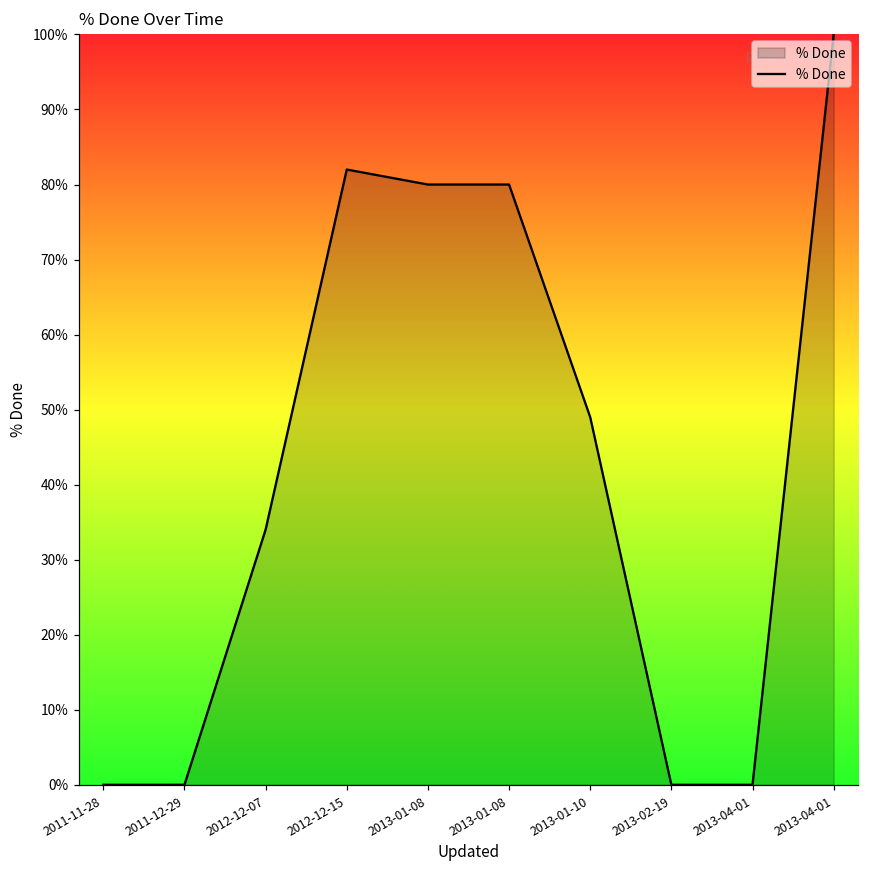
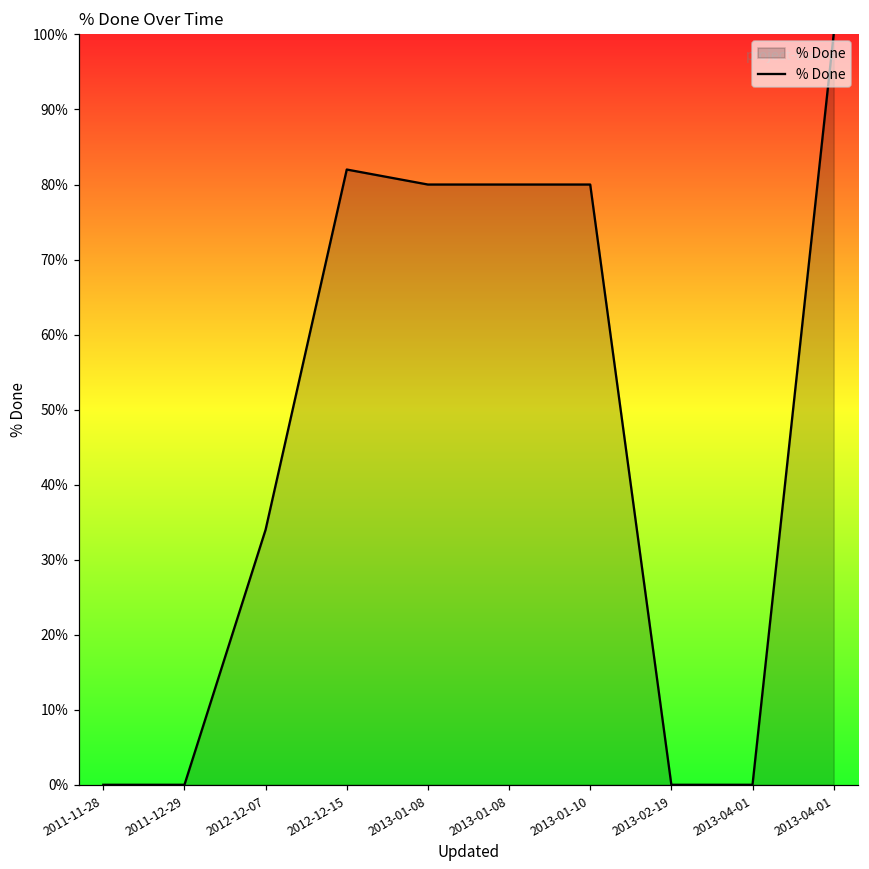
2013-01-10: 49% -> 80%
